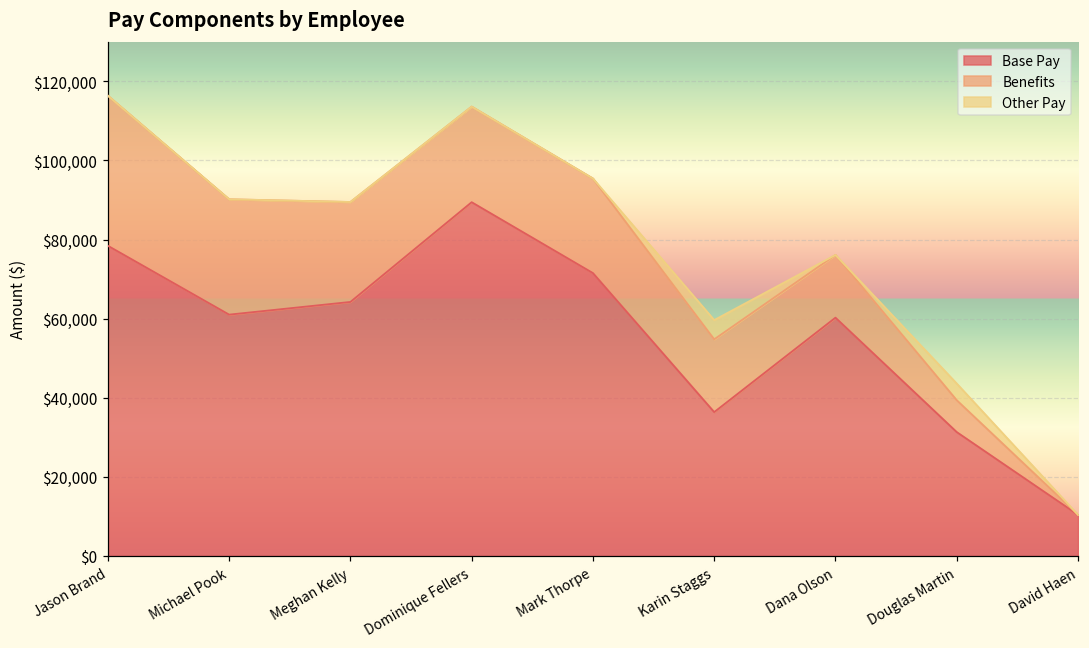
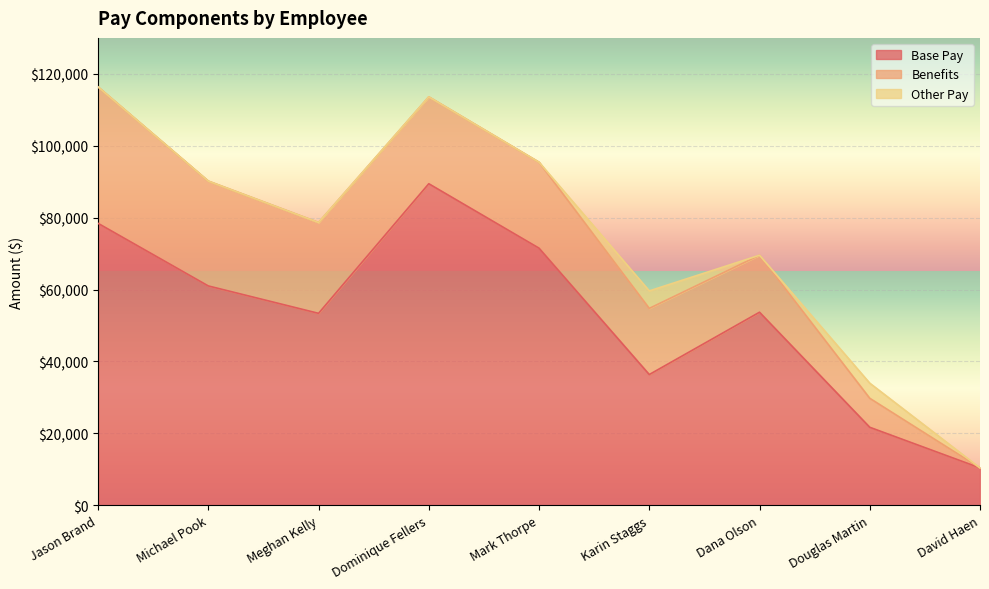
Base Pay, Meghan Kelly: $64,000 -> $53,000
Base Pay, Dana Olson: $60,000 -> $54,000
Base Pay, Douglas Martin: $31,000 -> $22,000
